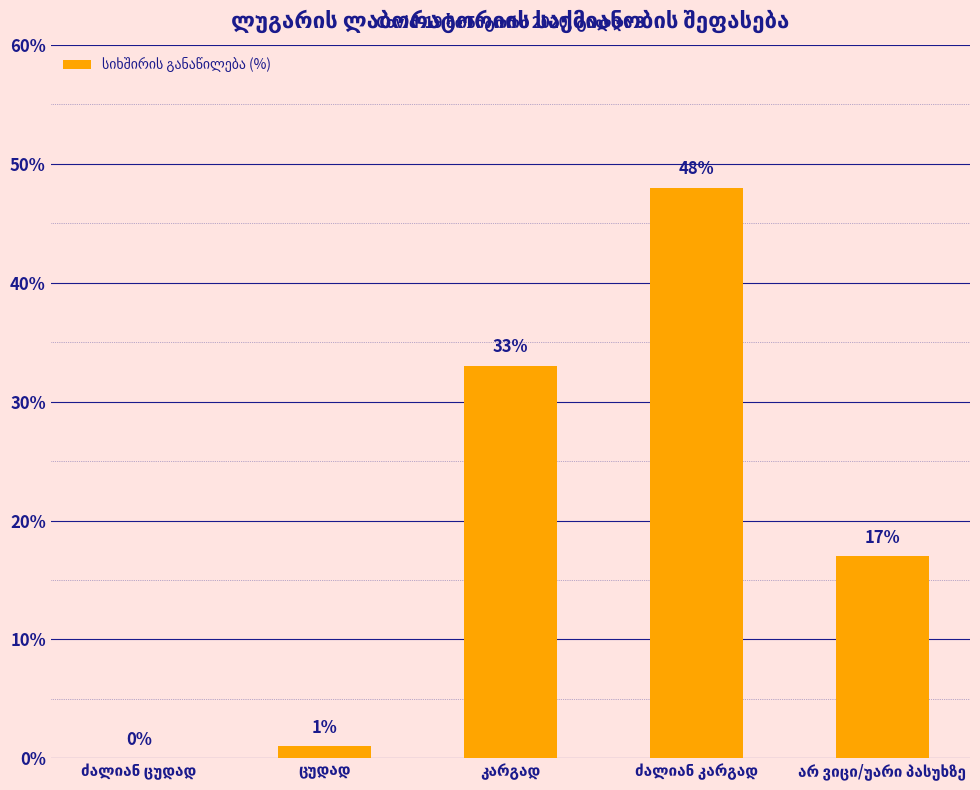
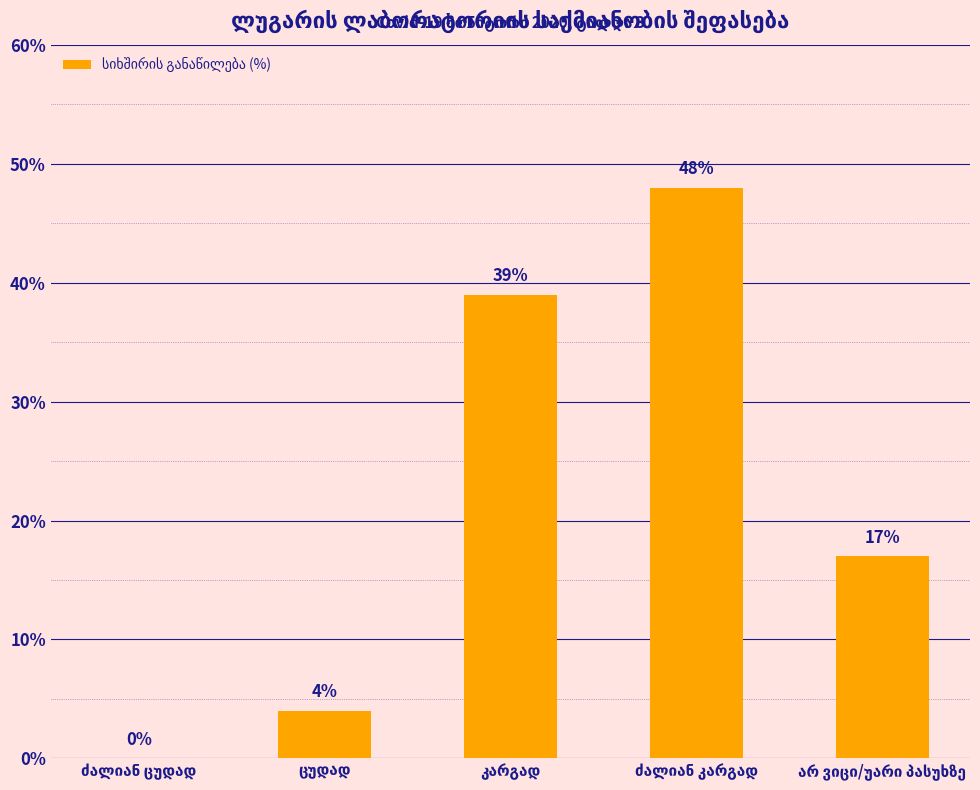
ცუდად: 1% -> 4%
კარგად: 33% -> 39%
